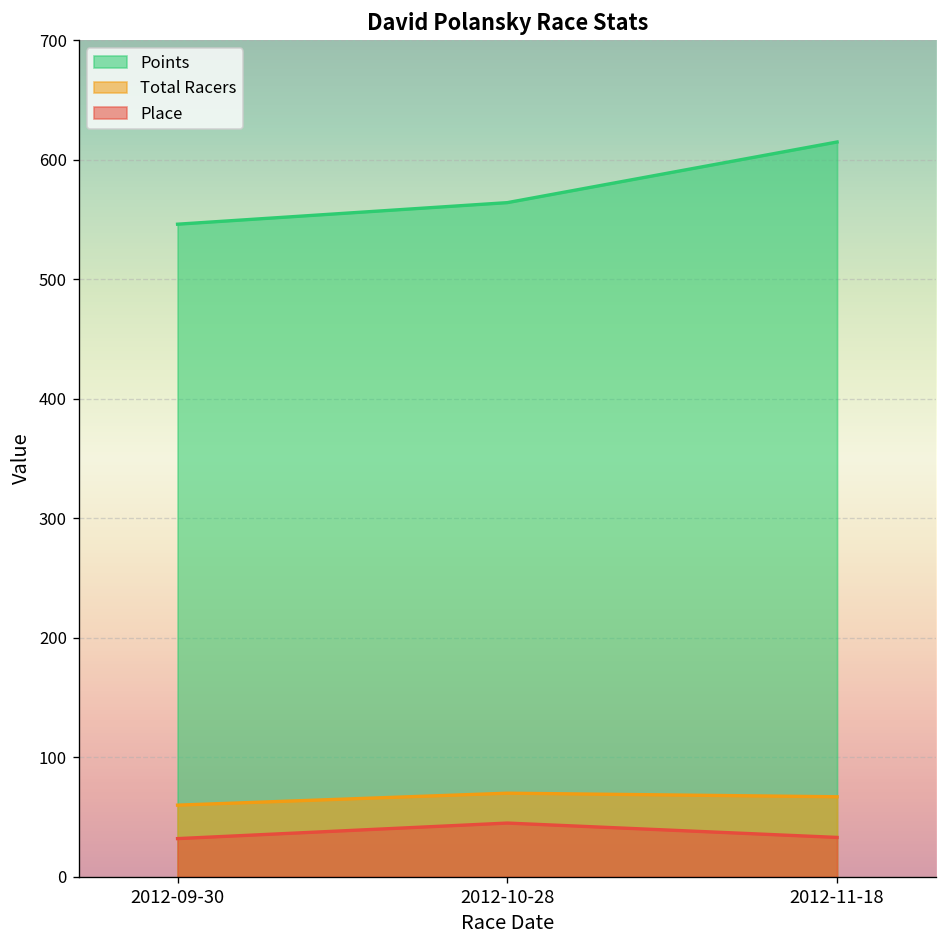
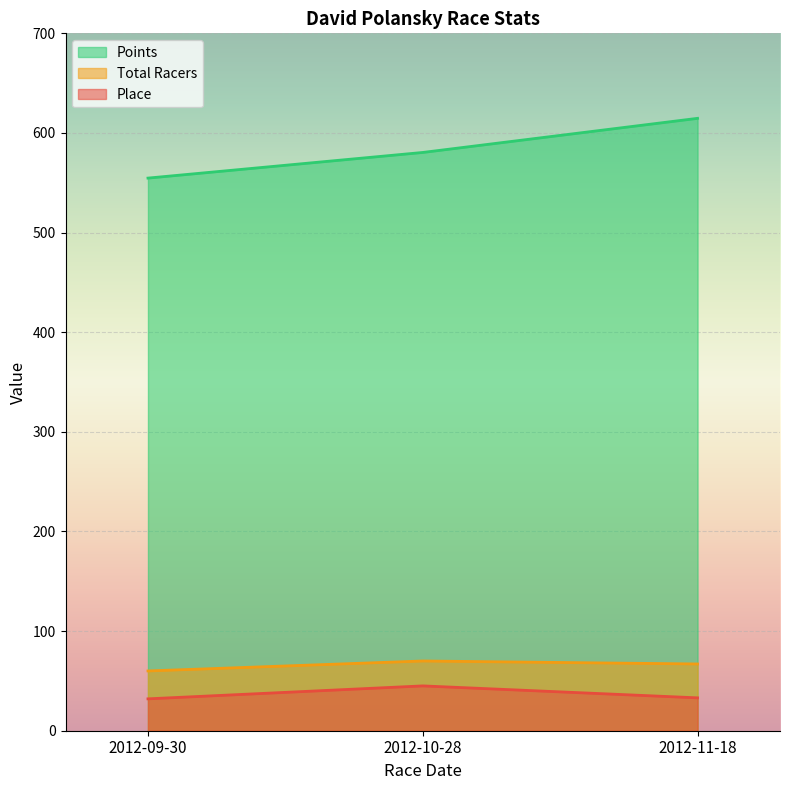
Points, 2012-09-30: 546 -> 555
Points, 2012-10-28: 560 -> 580
